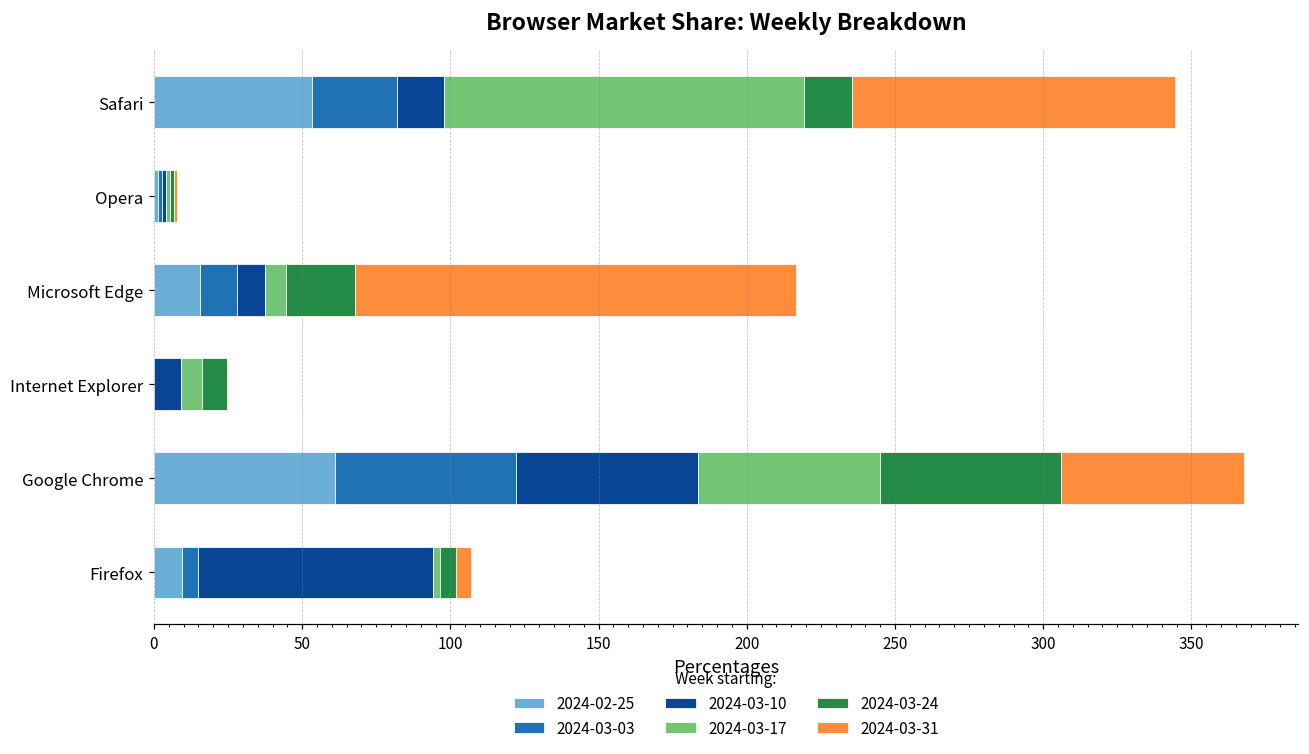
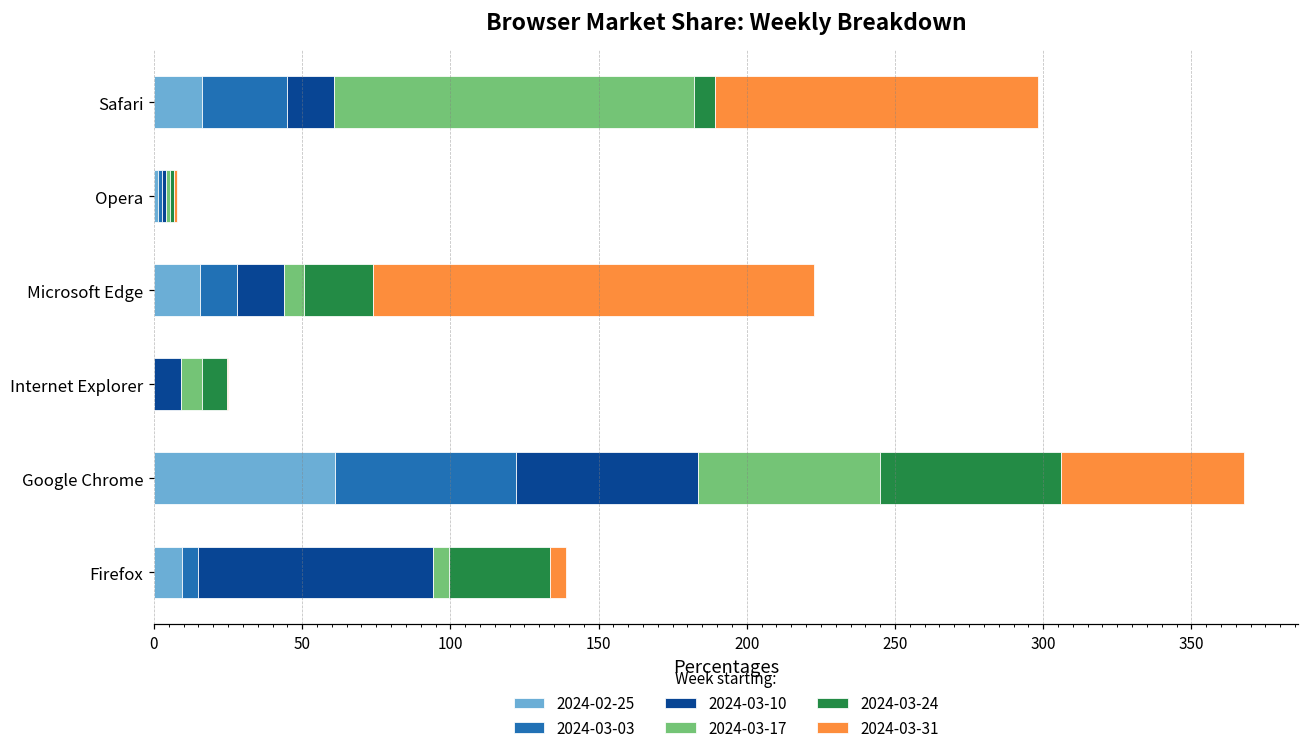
2024-02-25, Safari: 53 -> 16
2024-03-24, Safari: 16 -> 7
2024-03-10, Microsoft Edge: 10 -> 16
2024-03-17, Firefox: 2 -> 5
2024-03-24, Firefox: 5 -> 34
